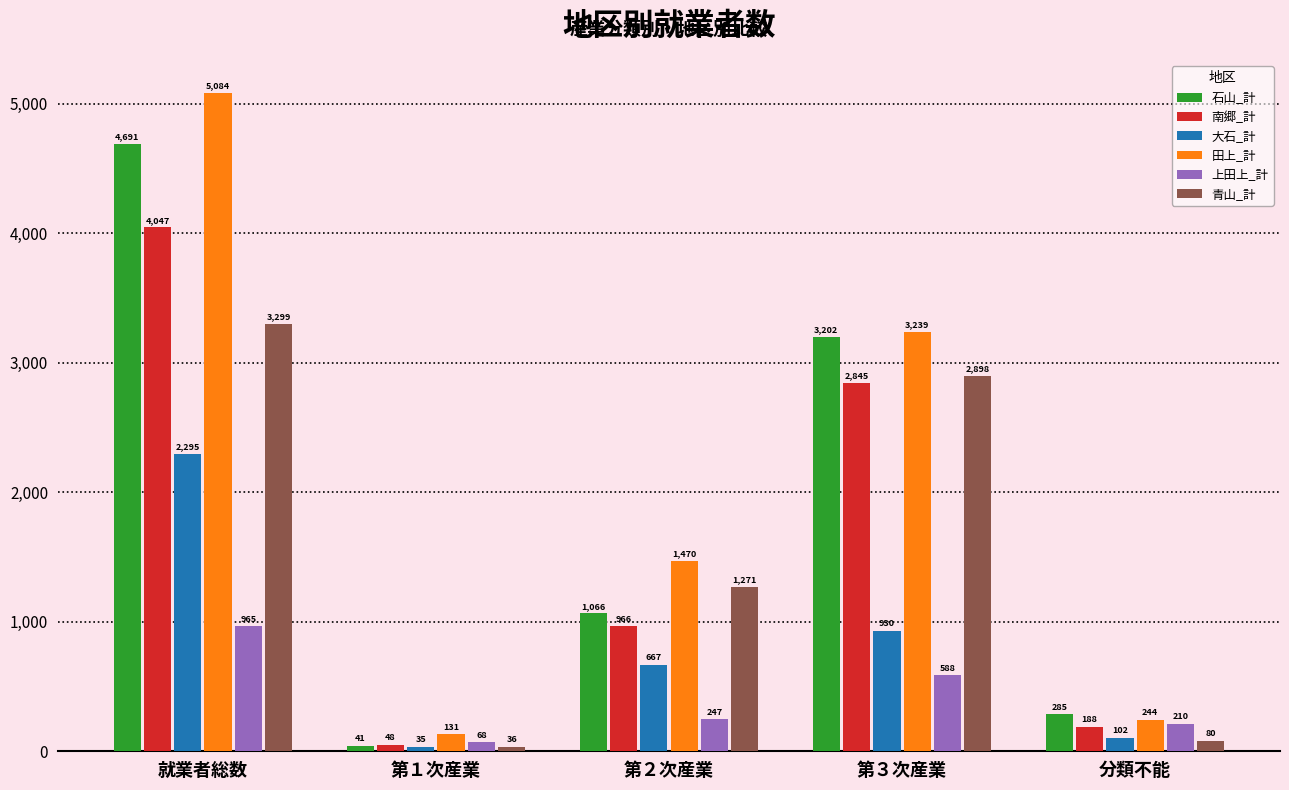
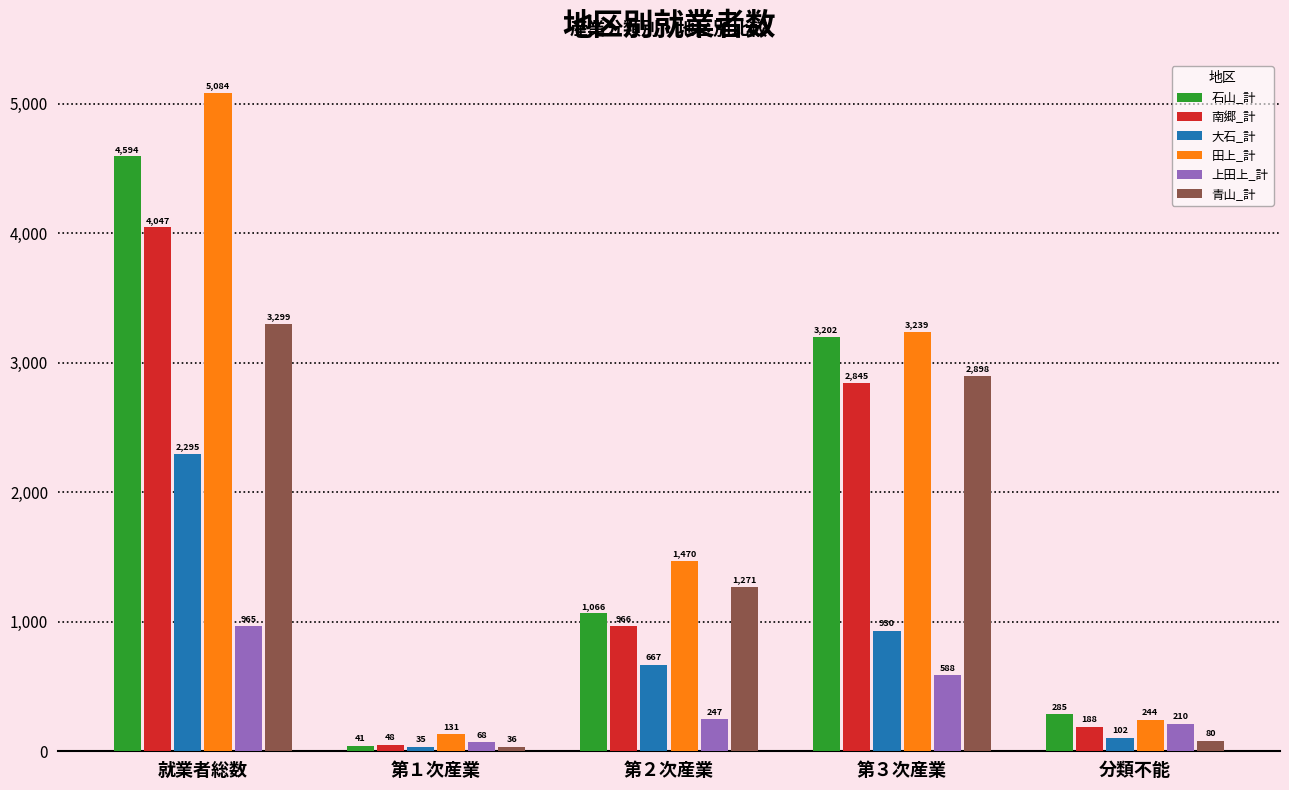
石山_計, 就業者総数: 4,691 -> 4,594
